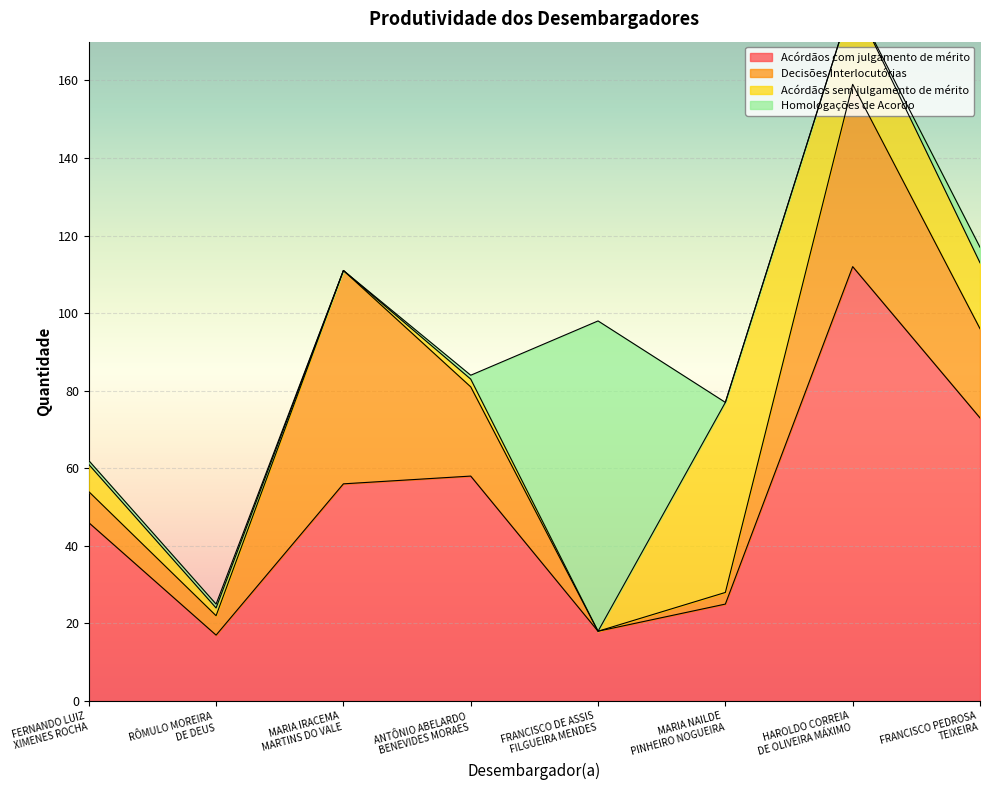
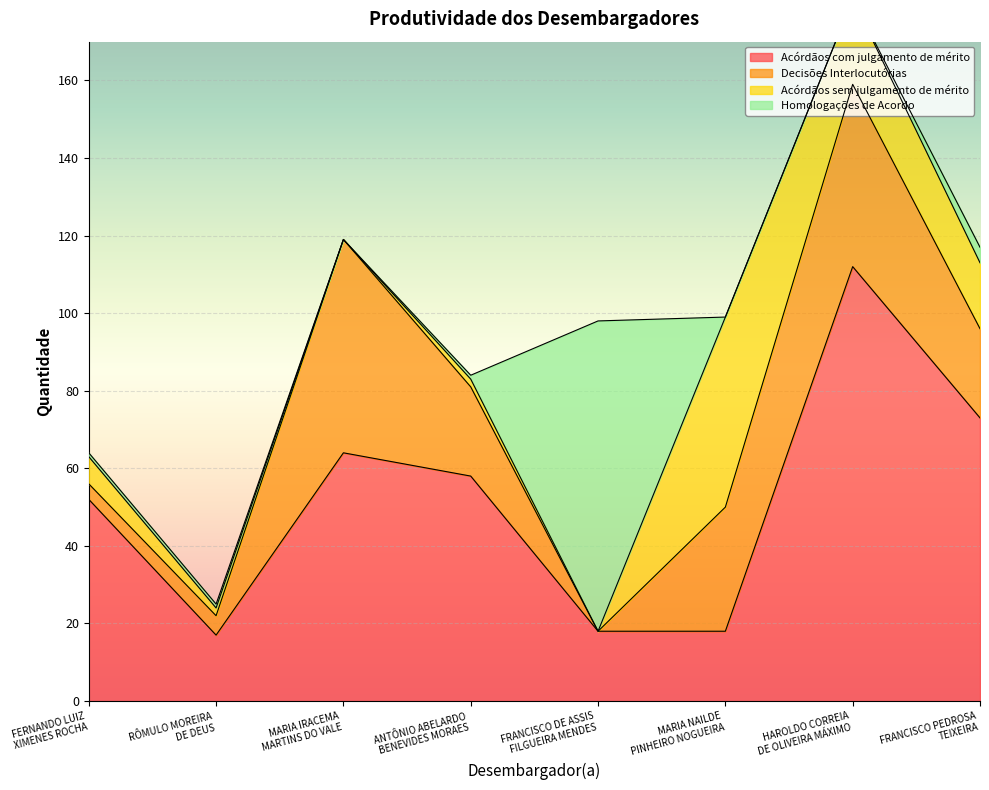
Acórdãos com julgamento de mérito, FERNANDO LUIZ XIMENES ROCHA: 46 -> 52
Decisões Interlocutórias, FERNANDO LUIZ XIMENES ROCHA: 8 -> 4
Acórdãos com julgamento de mérito, MARIA IRACEMA MARTINS DO VALE: 56 -> 64
Acórdãos com julgamento de mérito, MARIA NAILDE PINHEIRO NOGUEIRA: 25 -> 18
Decisões Interlocutórias, MARIA NAILDE PINHEIRO NOGUEIRA: 3 -> 32
